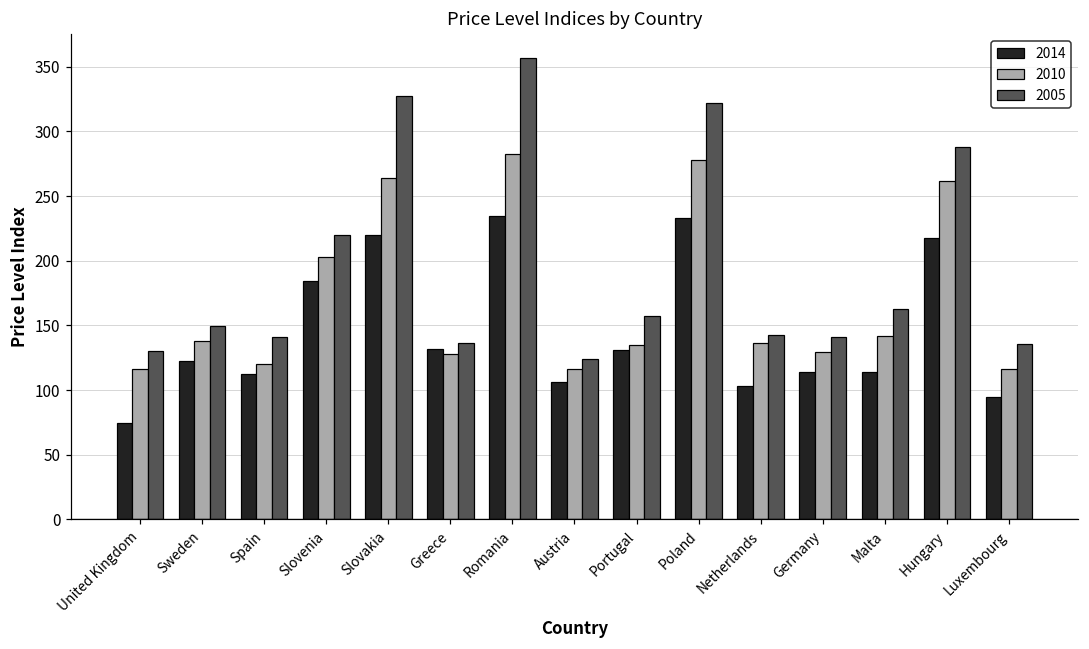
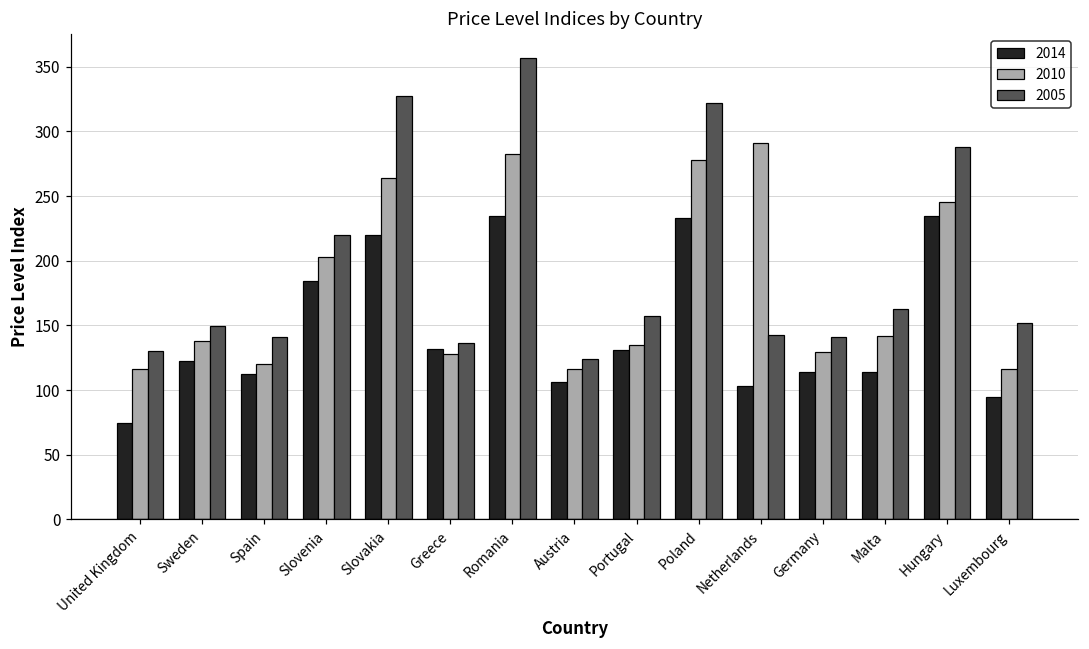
2010, Netherlands: 136 -> 291
2014, Hungary: 218 -> 235
2010, Hungary: 262 -> 245
2005, Luxembourg: 136 -> 152
